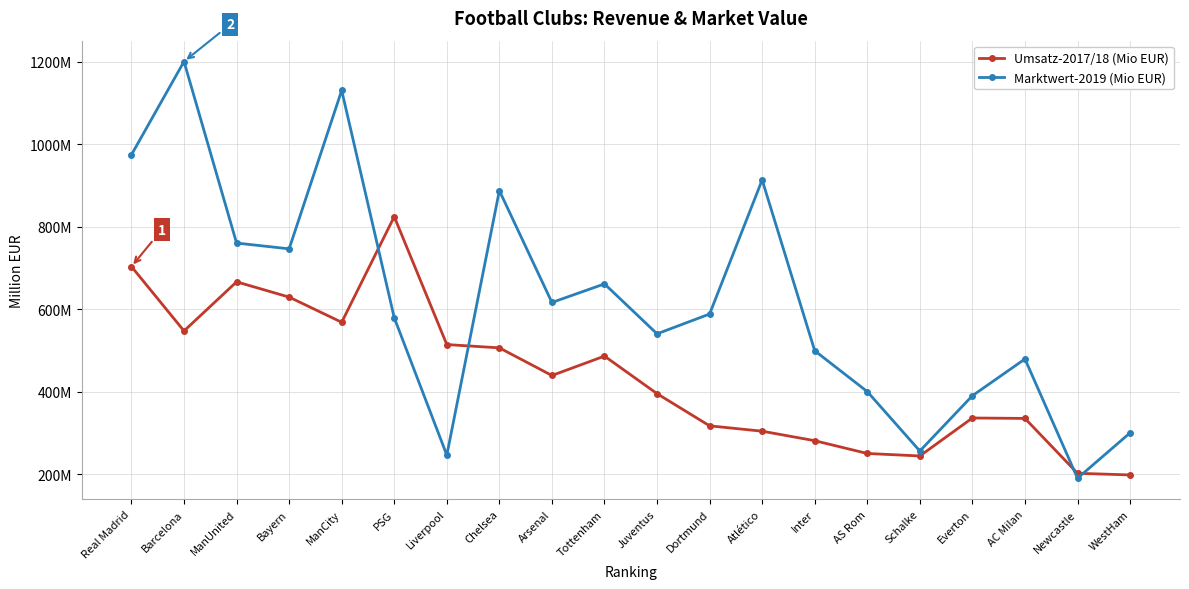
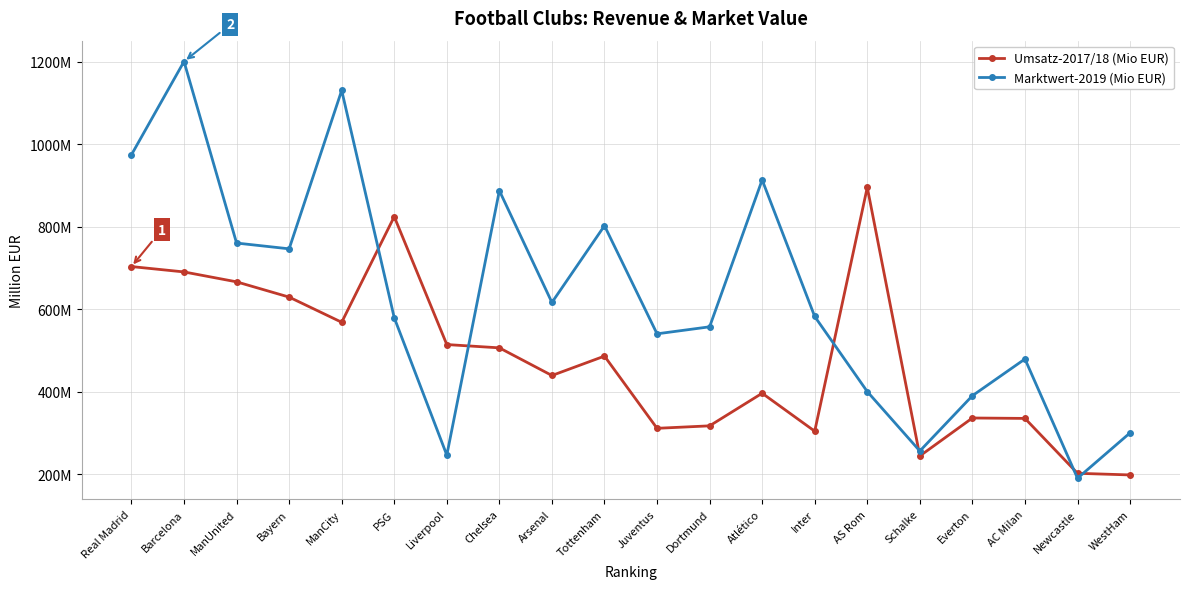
Umsatz-2017/18 (Mio EUR), Barcelona: 550000000 -> 690000000
Marktwert-2019 (Mio EUR), Tottenham: 660000000 -> 800000000
Umsatz-2017/18 (Mio EUR), Juventus: 400000000 -> 310000000
Marktwert-2019 (Mio EUR), Dortmund: 590000000 -> 560000000
Umsatz-2017/18 (Mio EUR), Atlético: 300000000 -> 400000000
Umsatz-2017/18 (Mio EUR), Inter: 280000000 -> 300000000
Marktwert-2019 (Mio EUR), Inter: 500000000 -> 580000000
Umsatz-2017/18 (Mio EUR), AS Rom: 250000000 -> 900000000
